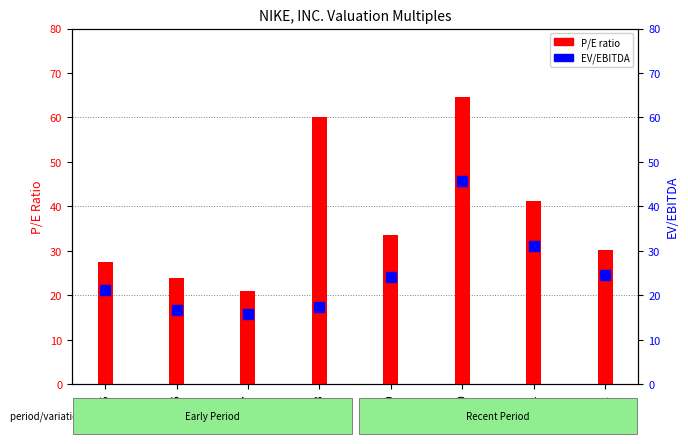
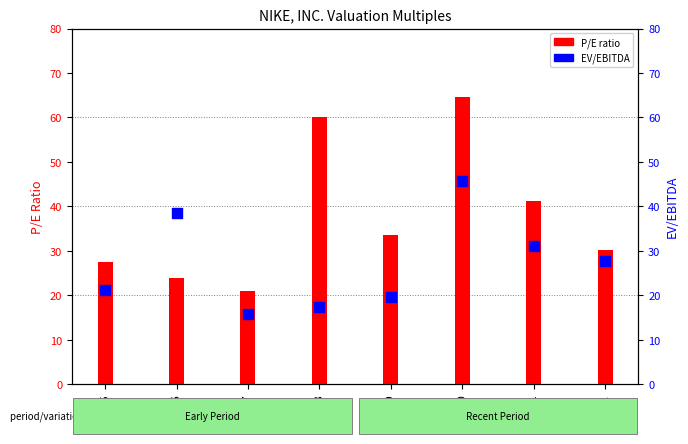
EV/EBITDA, 2016: 17 -> 39
EV/EBITDA, 2019: 24 -> 20
EV/EBITDA, 2022: 25 -> 28
